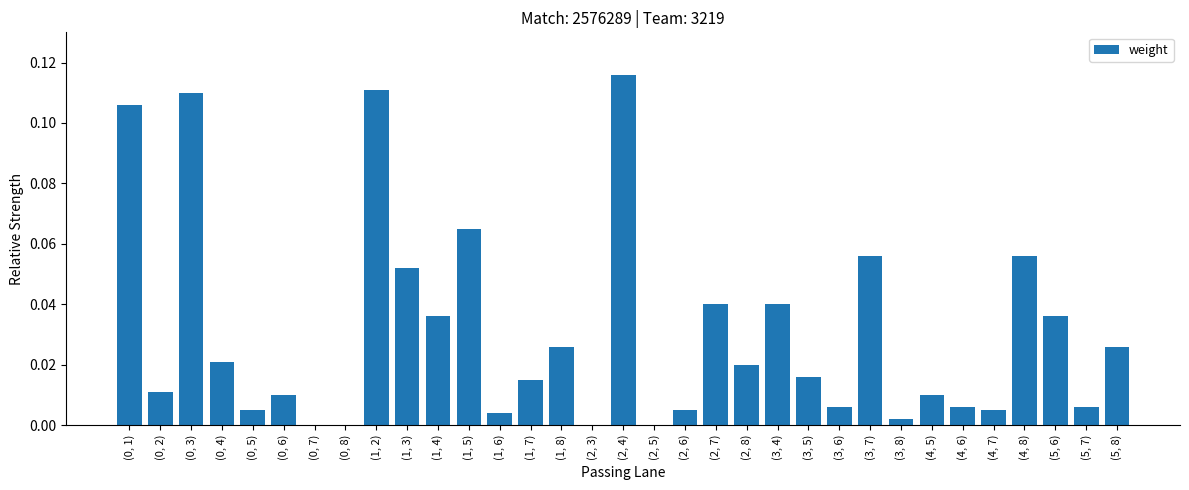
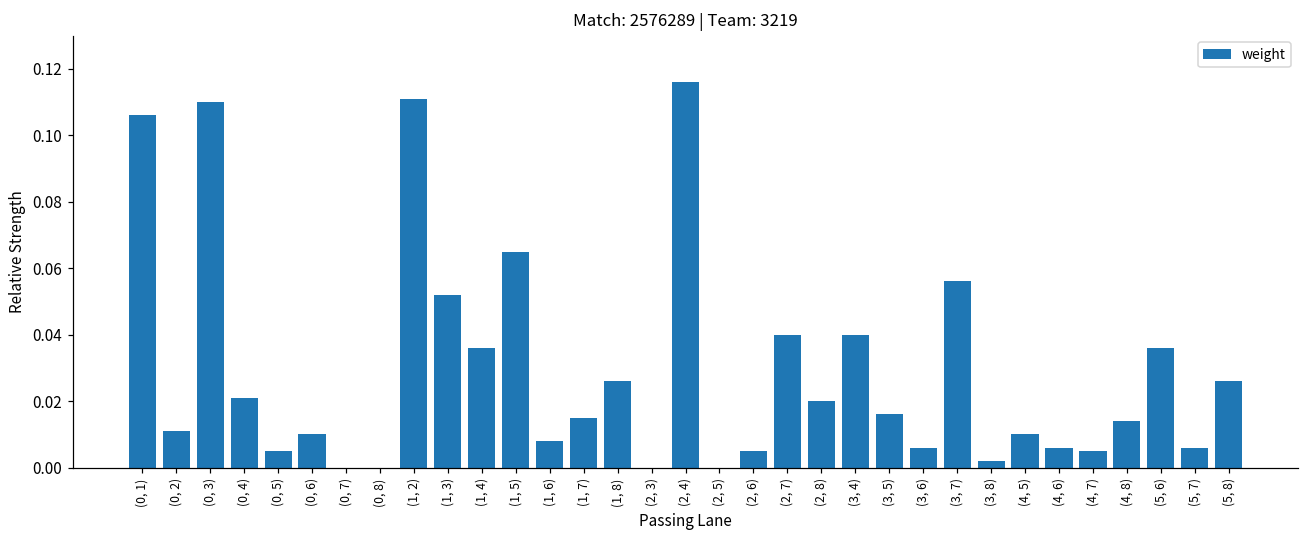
(1, 6): 0.004 -> 0.008
(4, 8): 0.056 -> 0.014
